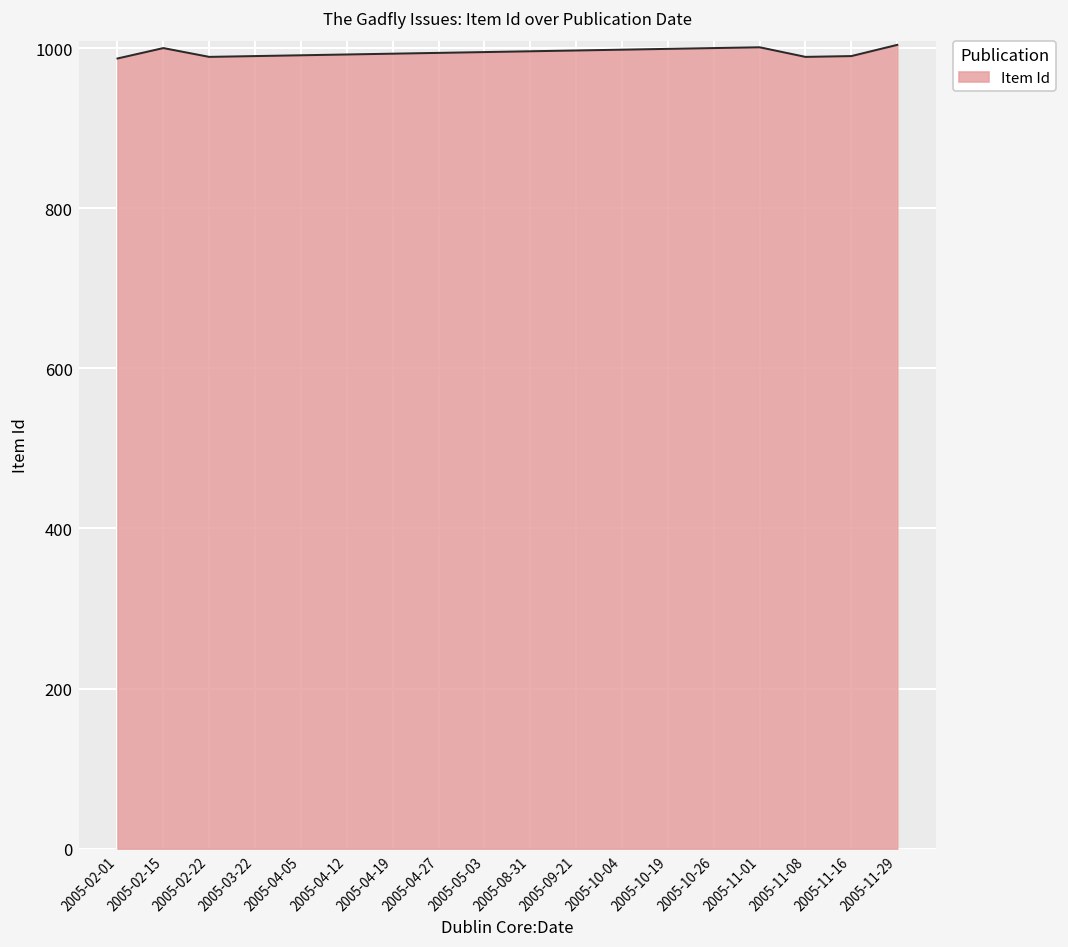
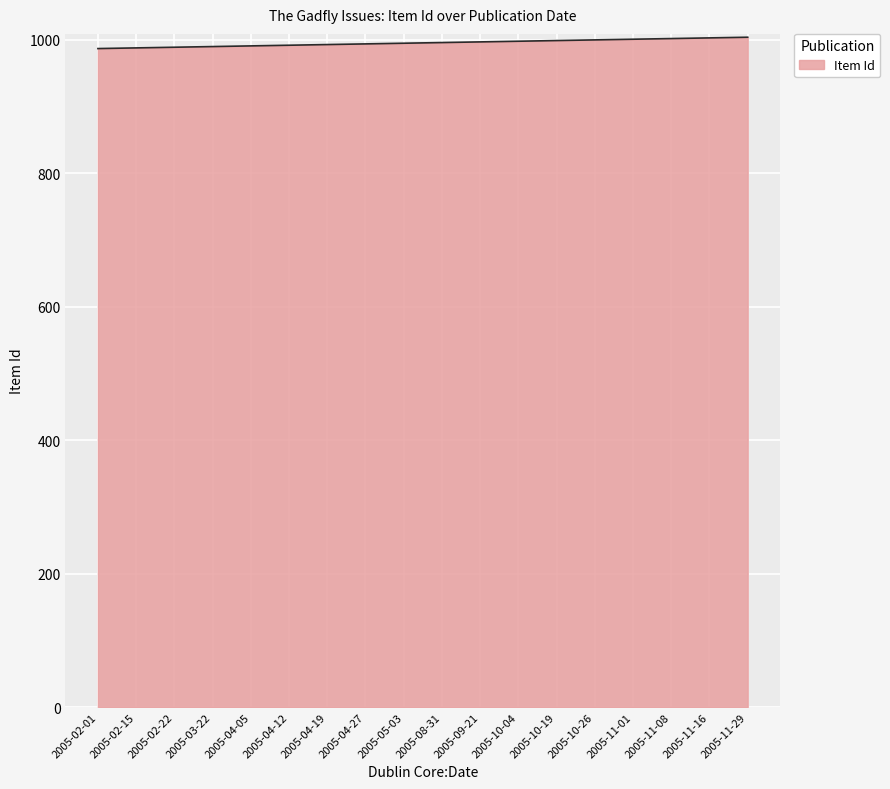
2005-02-15: 1000 -> 990
2005-11-08: 990 -> 1000
2005-11-16: 990 -> 1000
